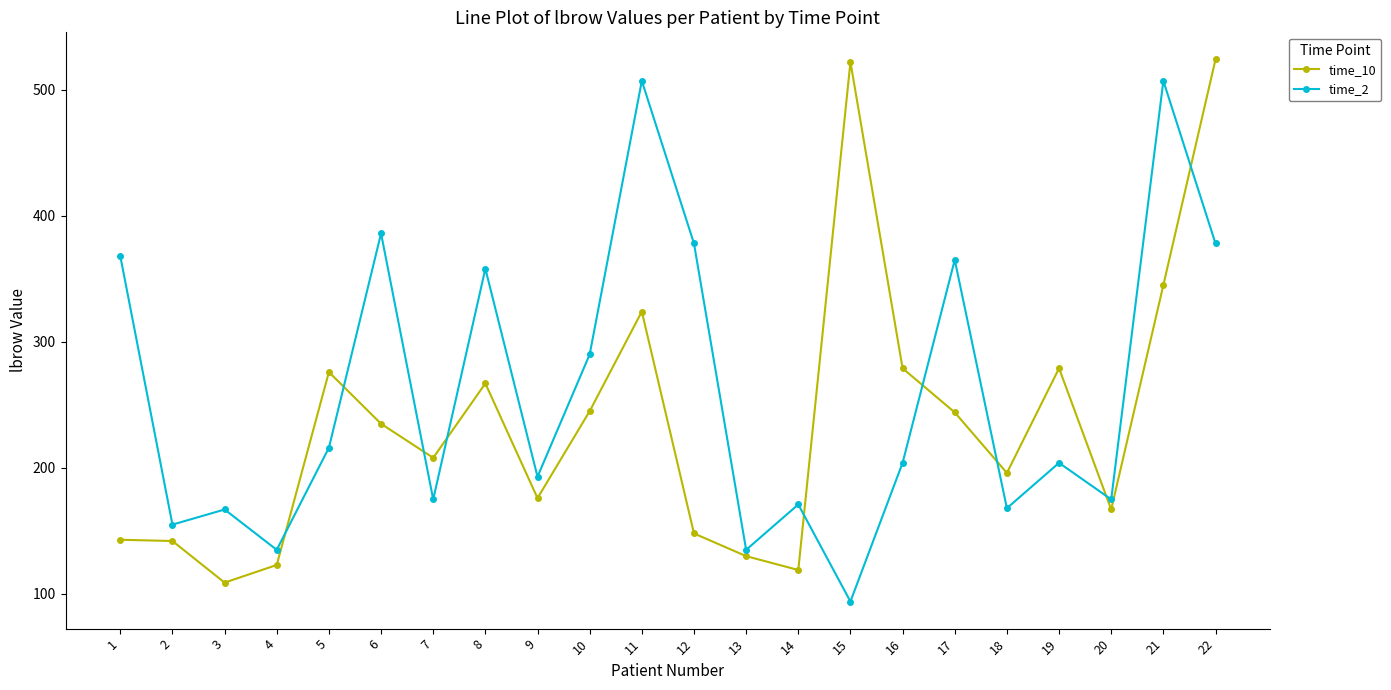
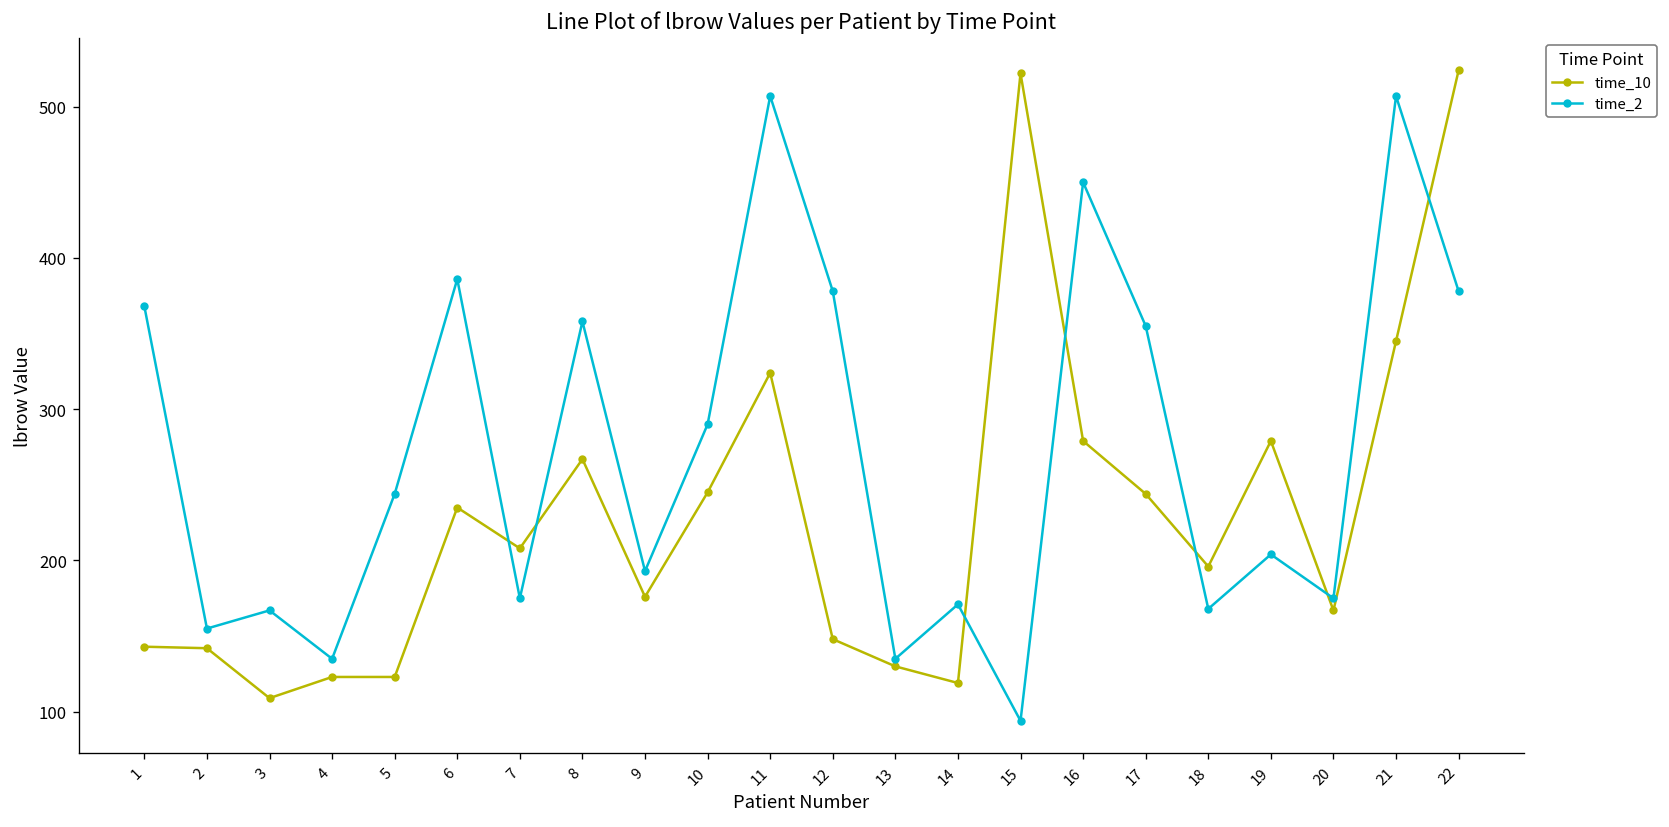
time_10, 5: 276 -> 123
time_2, 5: 216 -> 244
time_2, 16: 204 -> 450
time_2, 17: 365 -> 355
